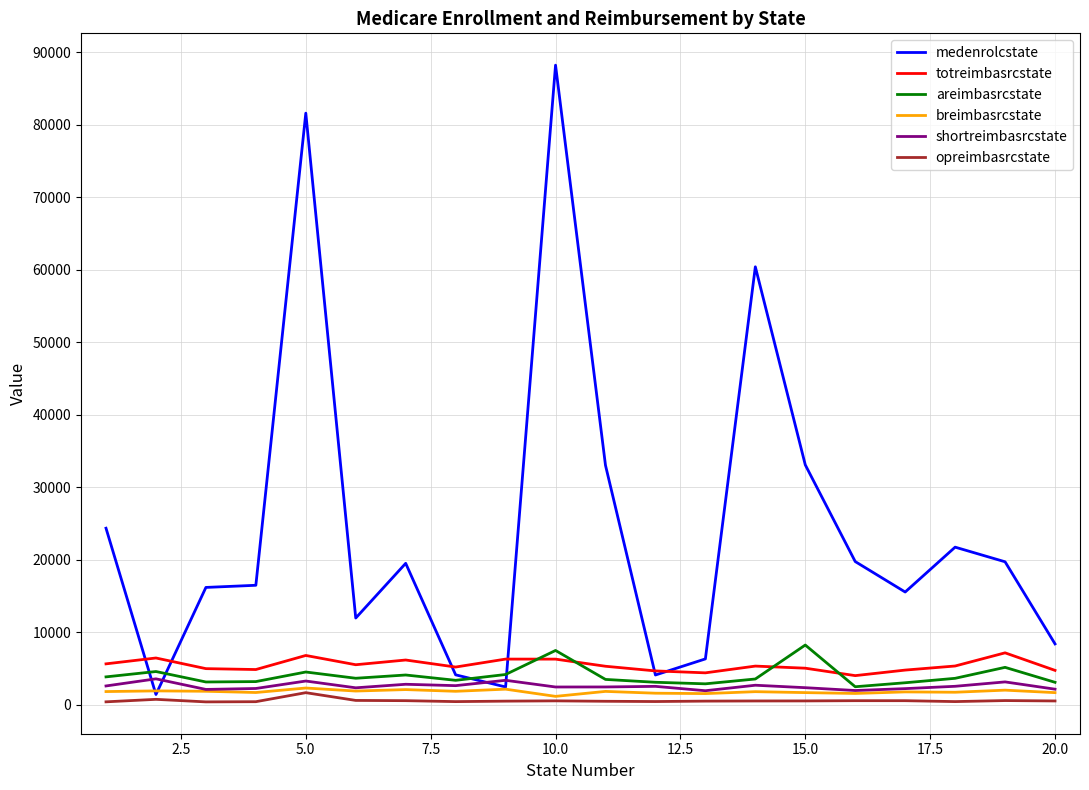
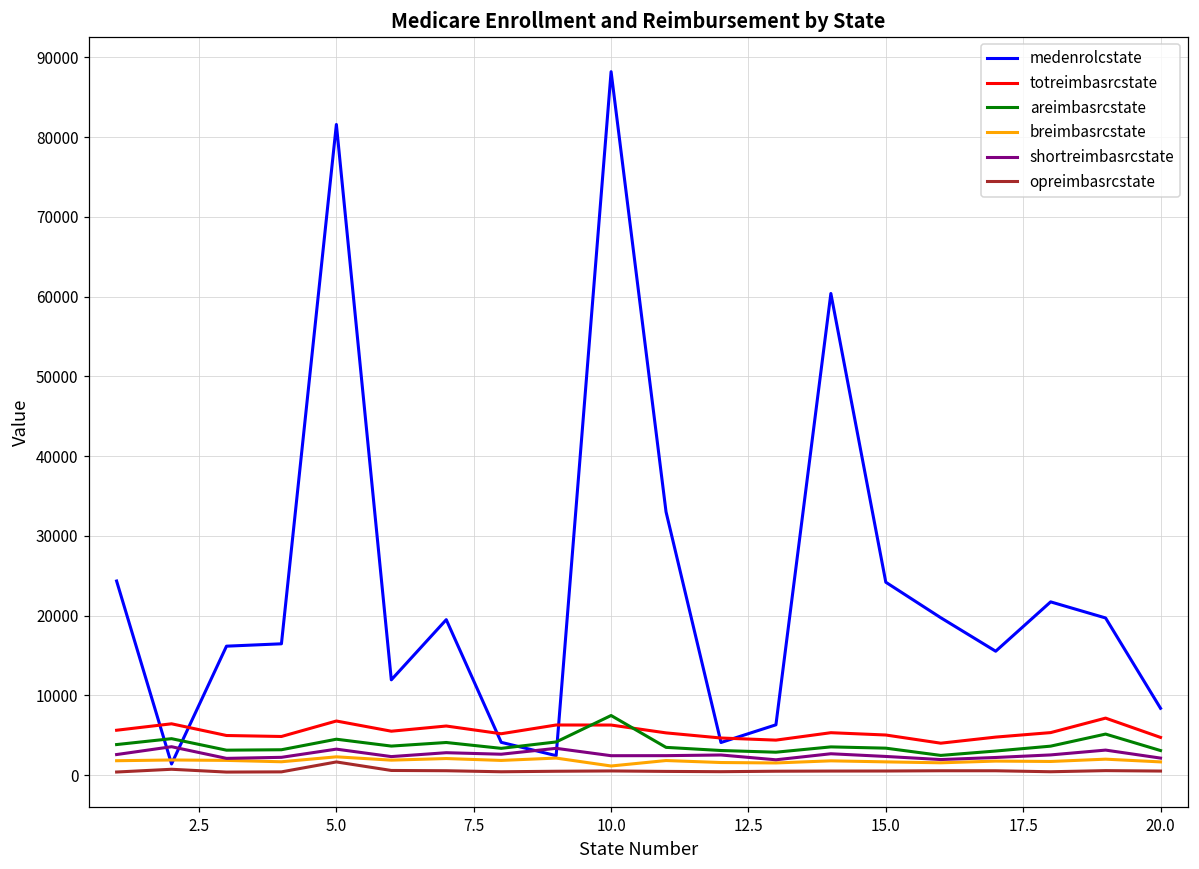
medenrolcstate, 15.0: 33000 -> 24000
areimbasrcstate, 15.0: 8000 -> 3000
